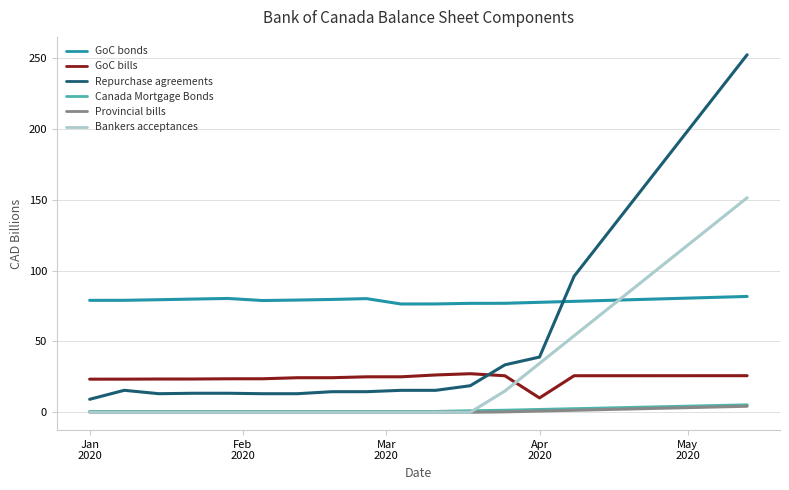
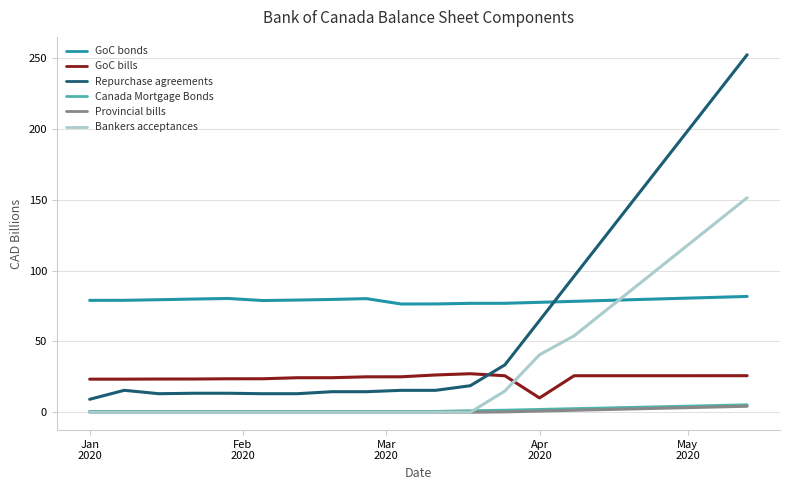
Repurchase agreements, Apr 2020: 39 -> 65
Bankers acceptances, Apr 2020: 34 -> 41
